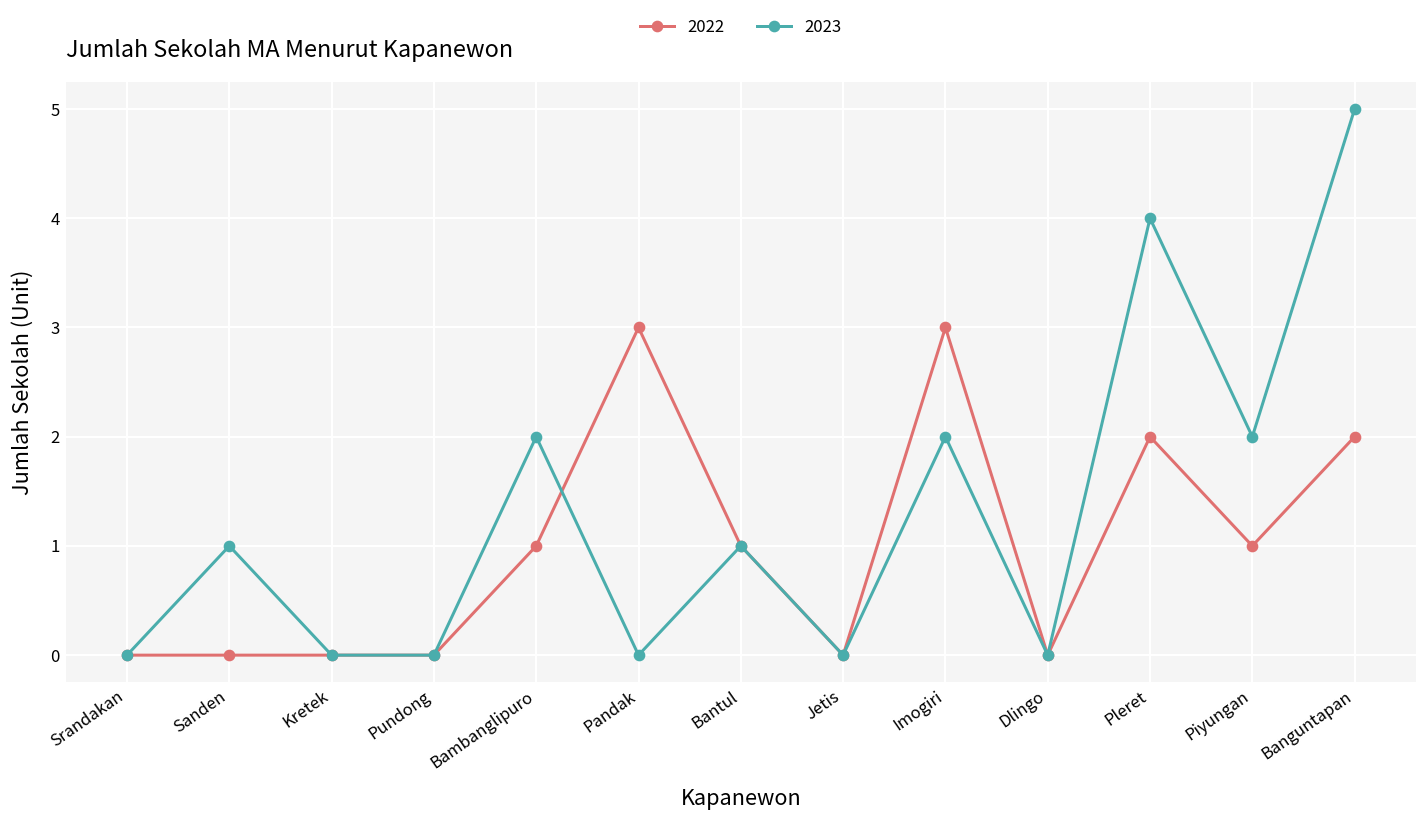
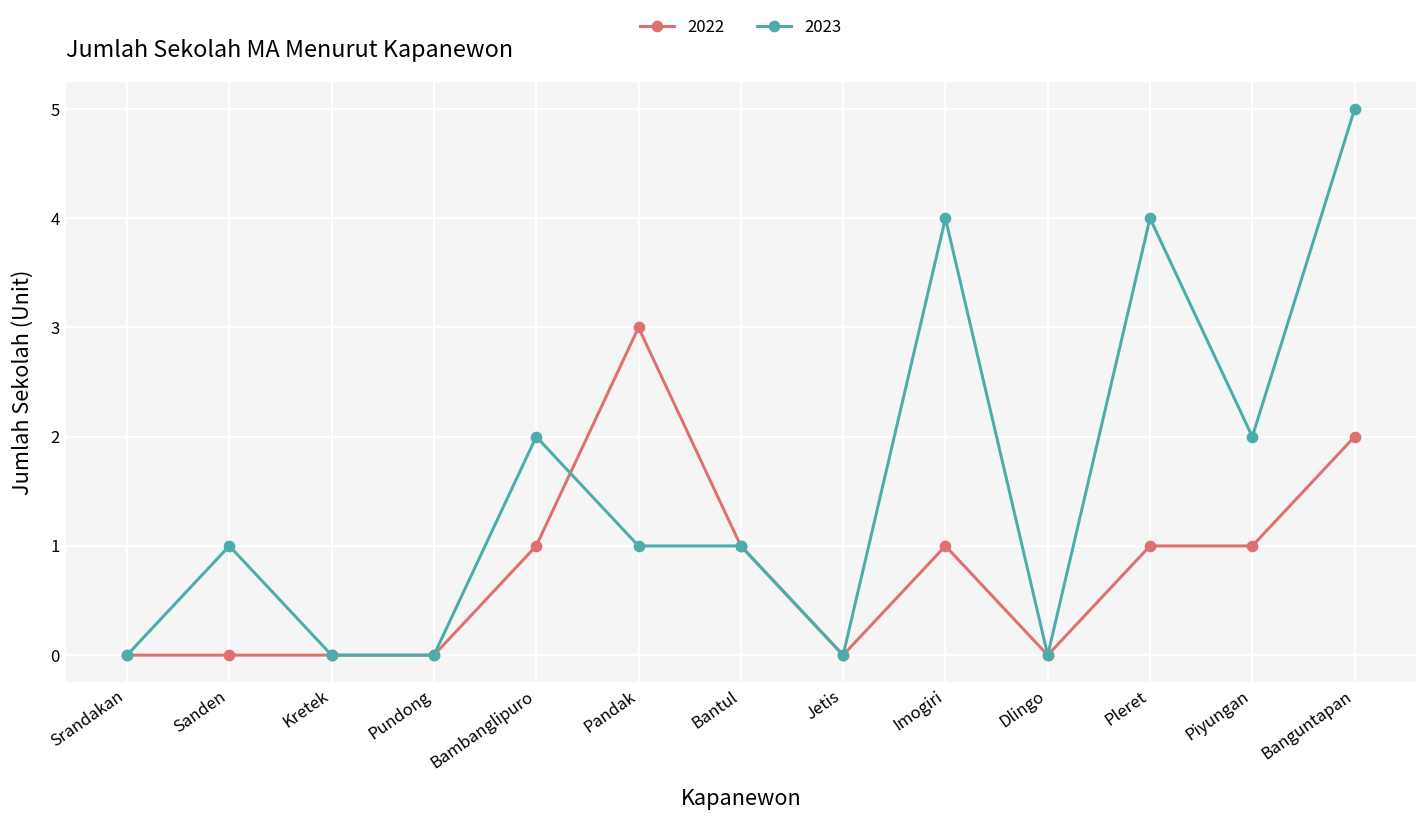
2023, Pandak: 0 -> 1
2022, Imogiri: 3 -> 1
2023, Imogiri: 2 -> 4
2022, Pleret: 2 -> 1
